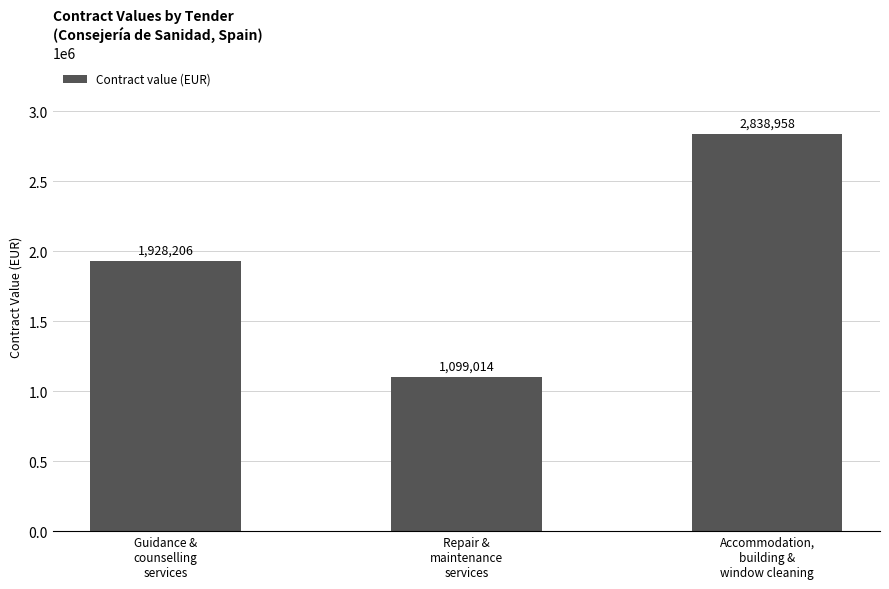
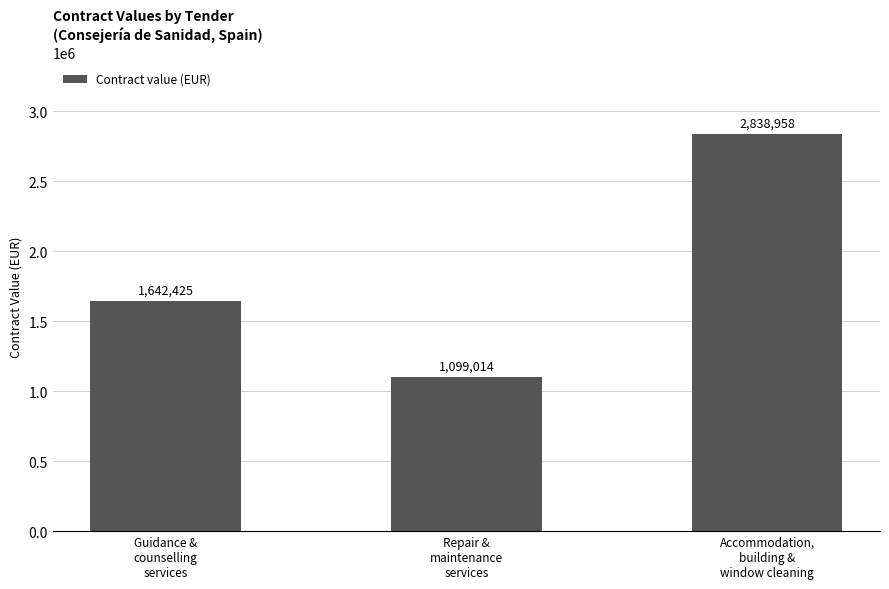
Guidance & counselling services: 1,928,206 -> 1,642,425
